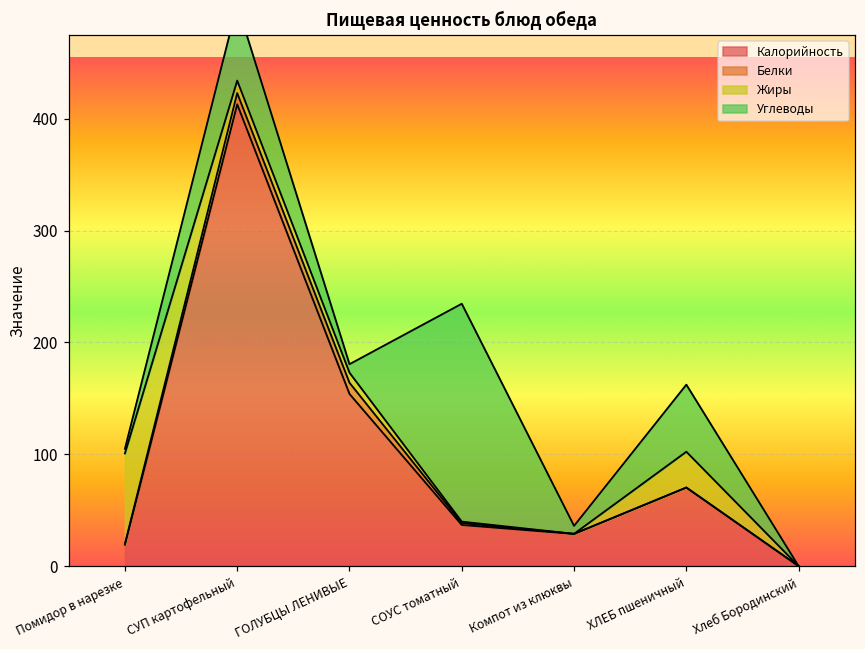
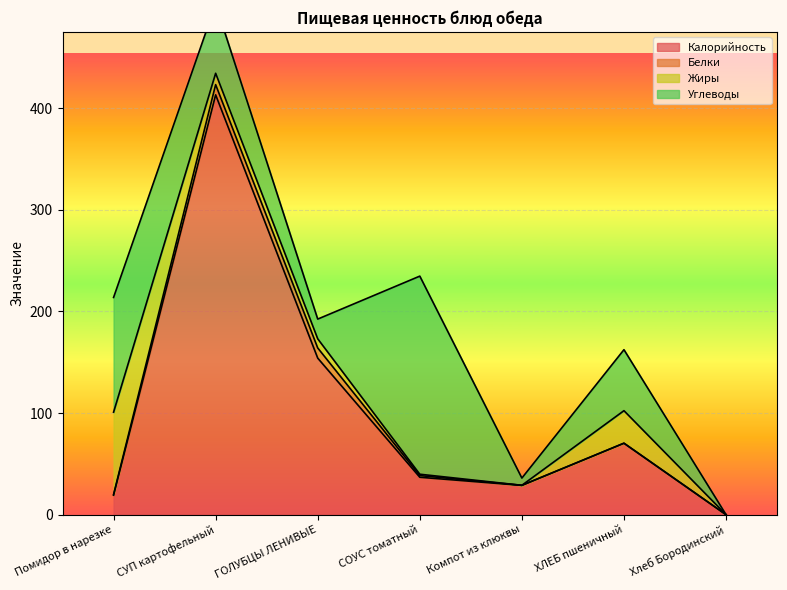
Углеводы, Помидор в нарезке: 4 -> 113
Углеводы, ГОЛУБЦЫ ЛЕНИВЫЕ: 8 -> 19
